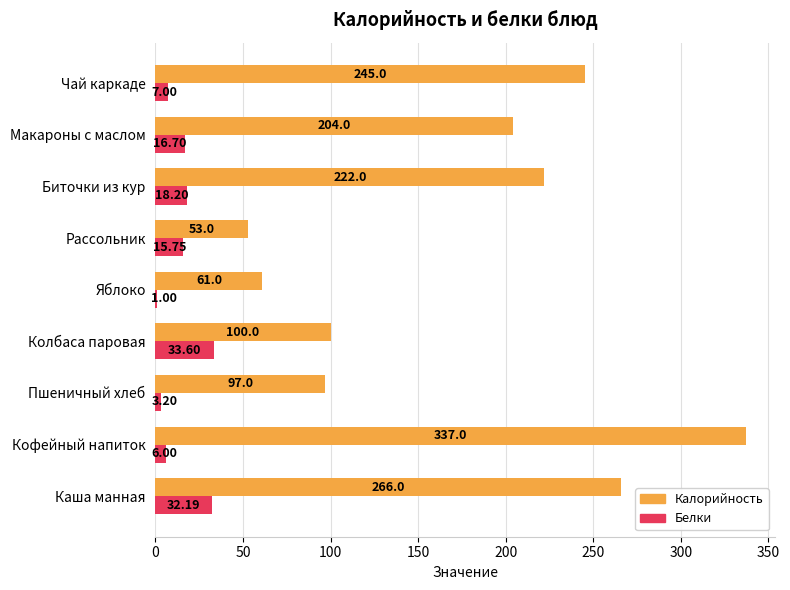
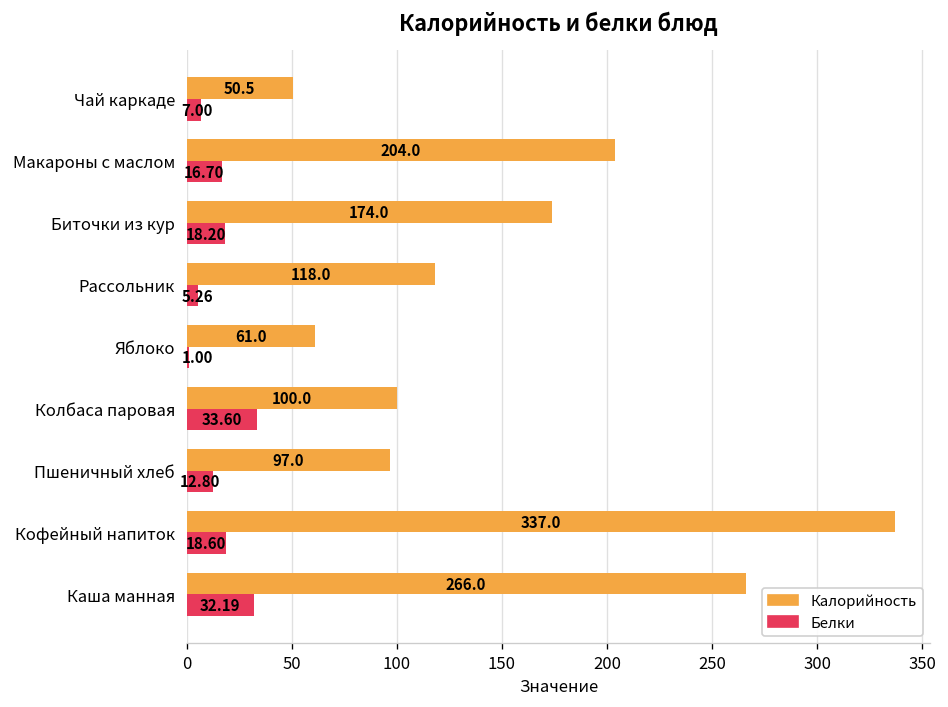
Калорийность, Чай каркаде: 245.0 -> 50.5
Калорийность, Биточки из кур: 222.0 -> 174.0
Калорийность, Рассольник: 53.0 -> 118.0
Белки, Рассольник: 15.75 -> 5.26
Белки, Пшеничный хлеб: 3.20 -> 12.80
Белки, Кофейный напиток: 6.00 -> 18.60
